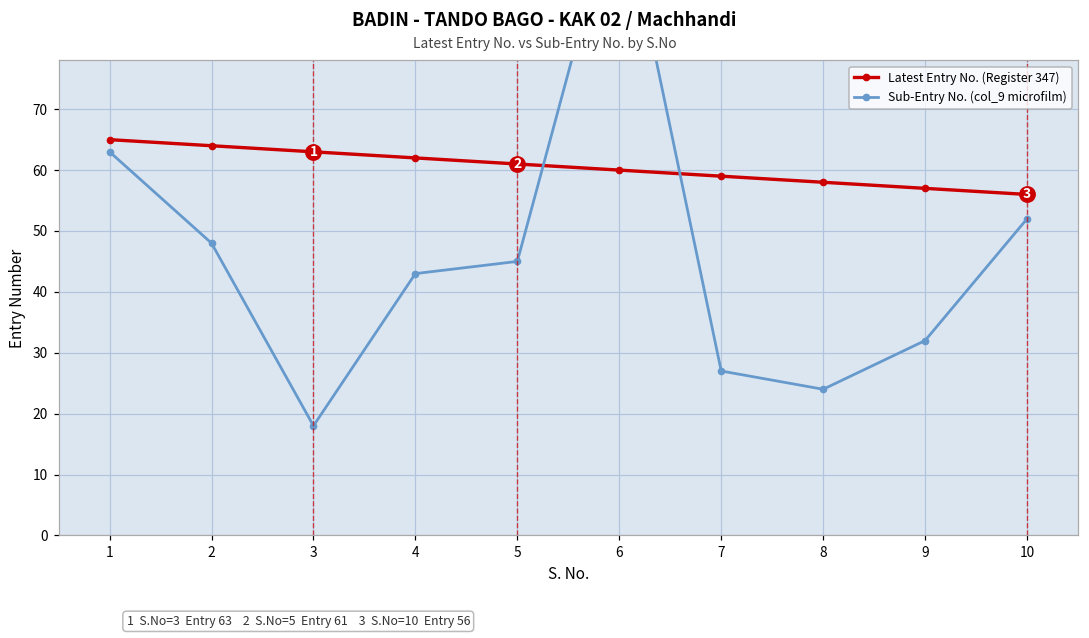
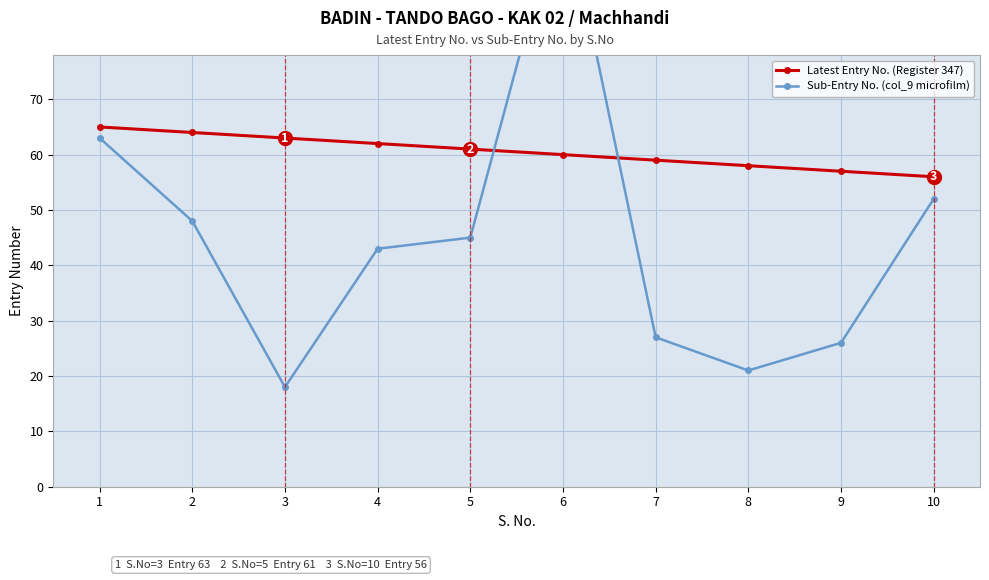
Sub-Entry No. (col_9 microfilm), 8: 24 -> 21
Sub-Entry No. (col_9 microfilm), 9: 32 -> 26
